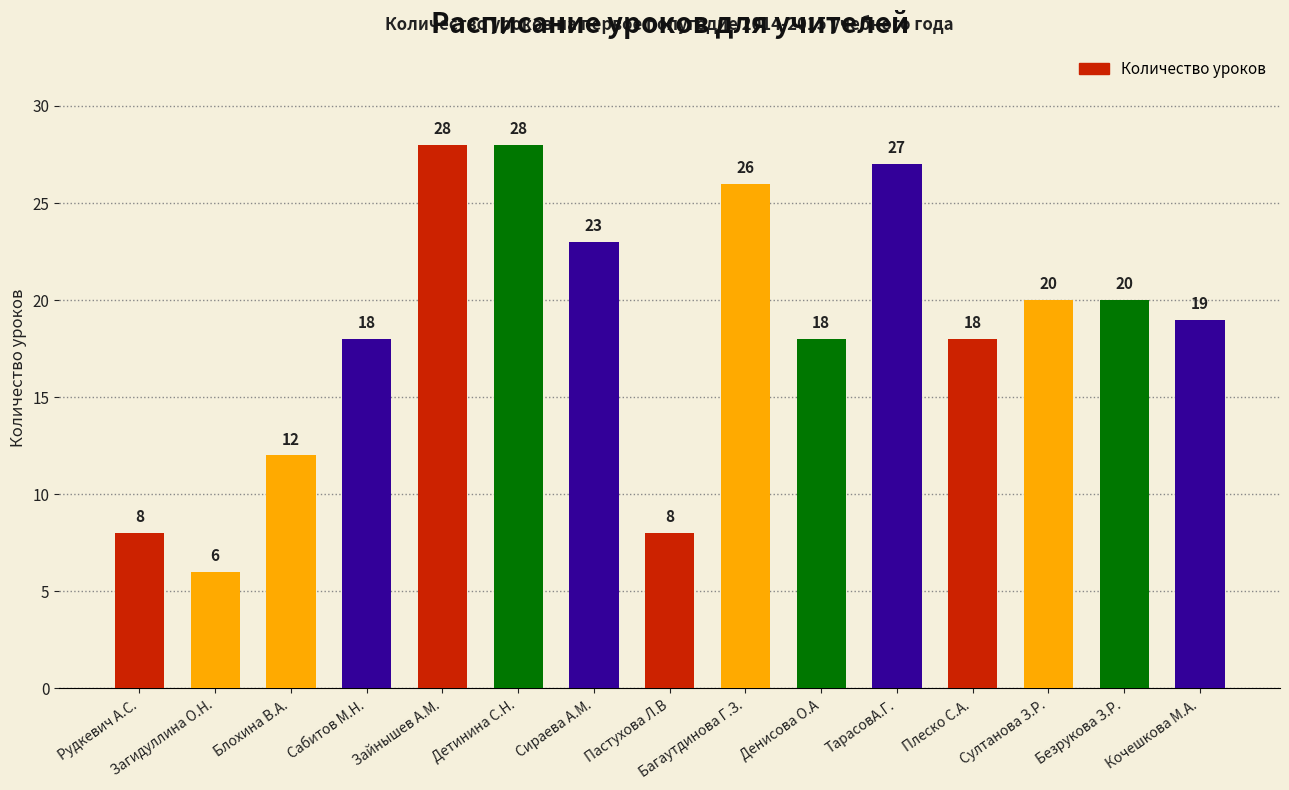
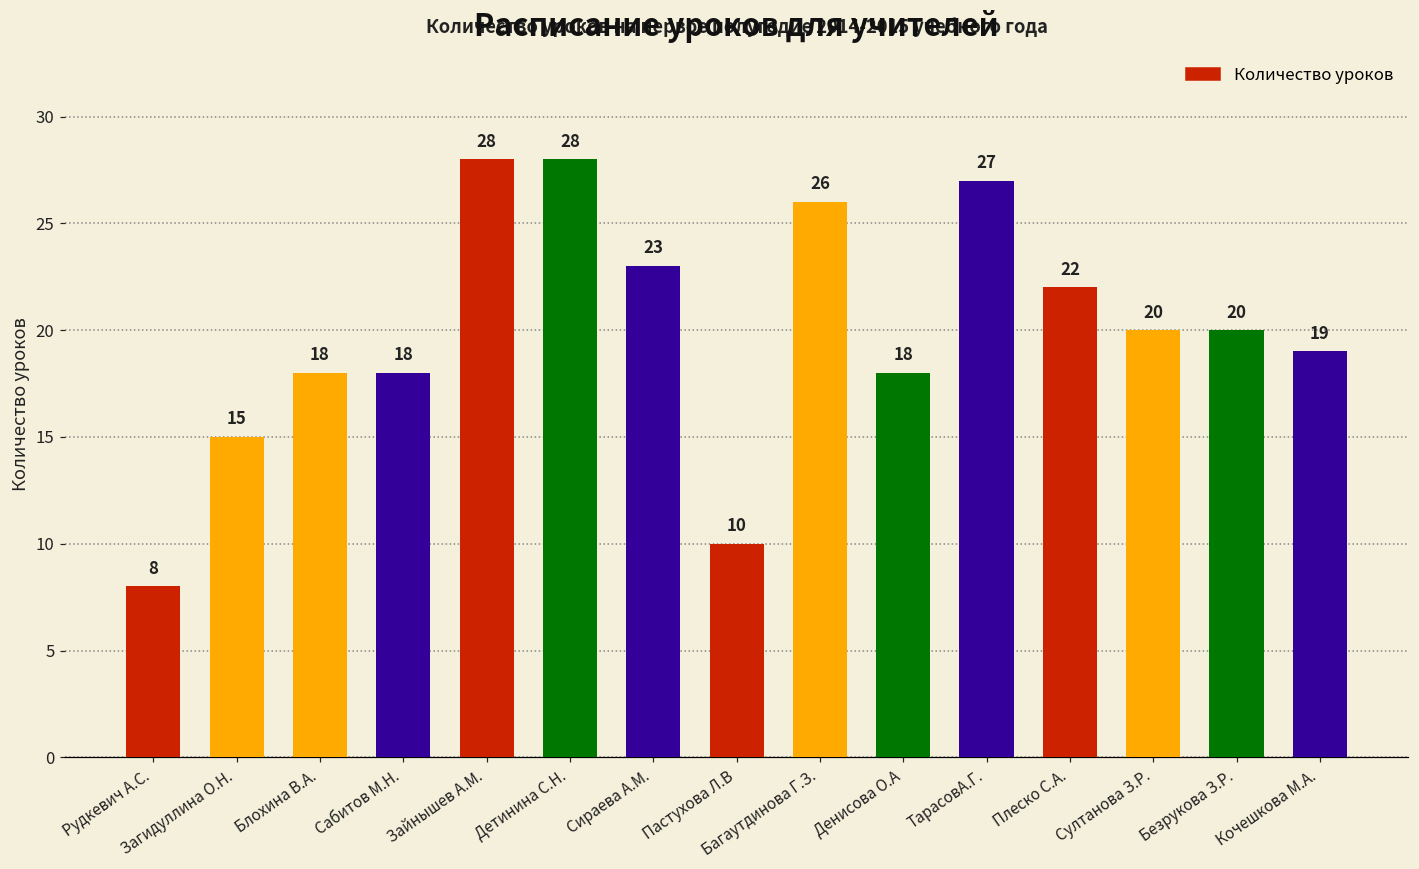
Загидуллина О.Н.: 6 -> 15
Блохина В.А.: 12 -> 18
Пастухова Л.В: 8 -> 10
Плеско С.А.: 18 -> 22
